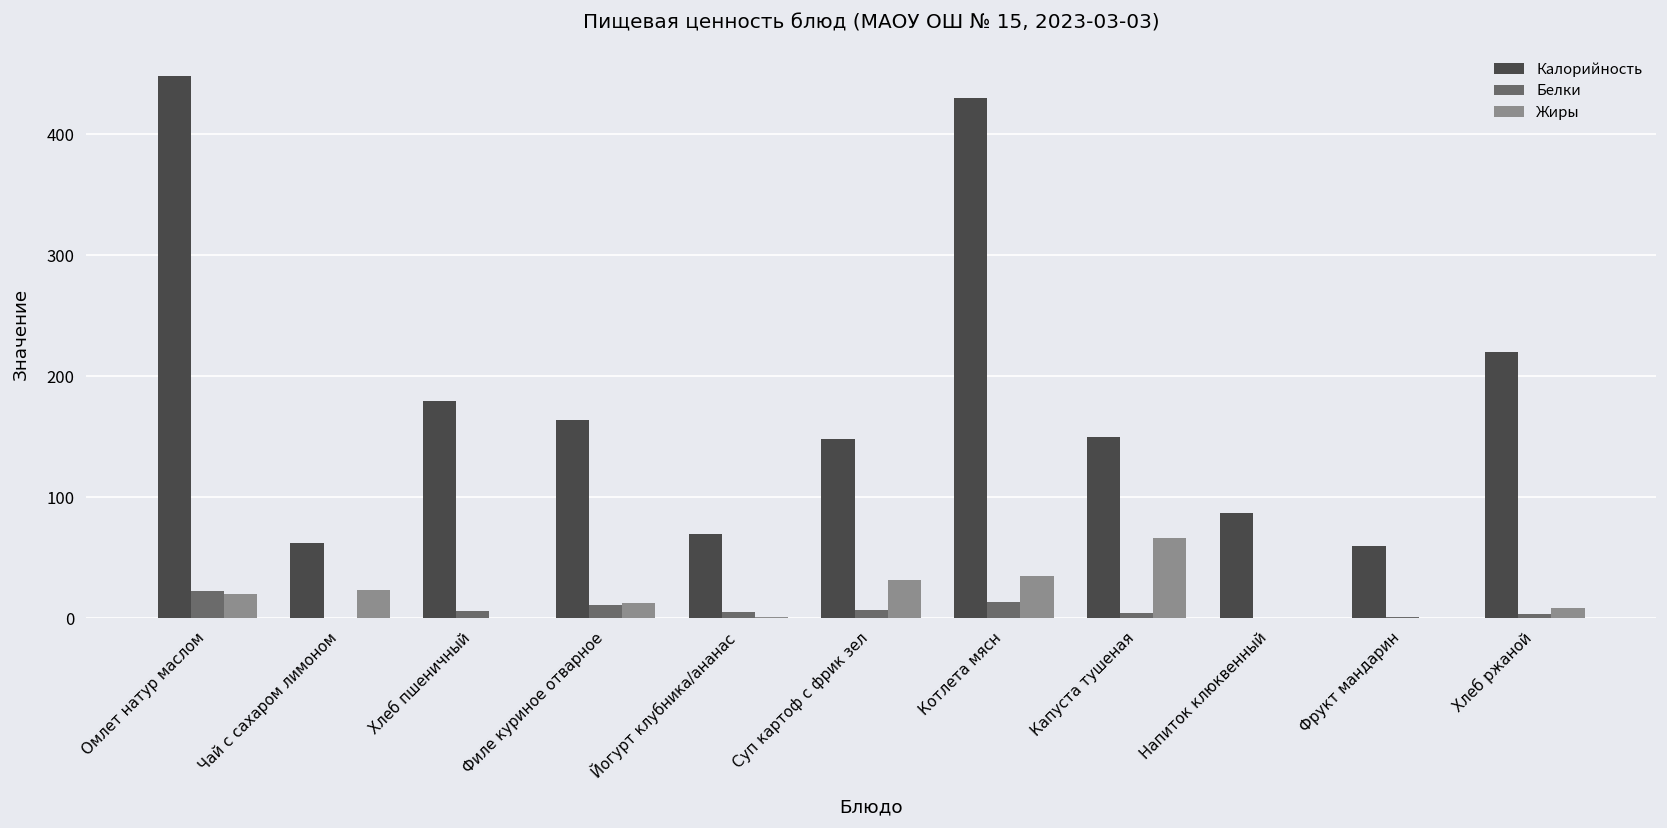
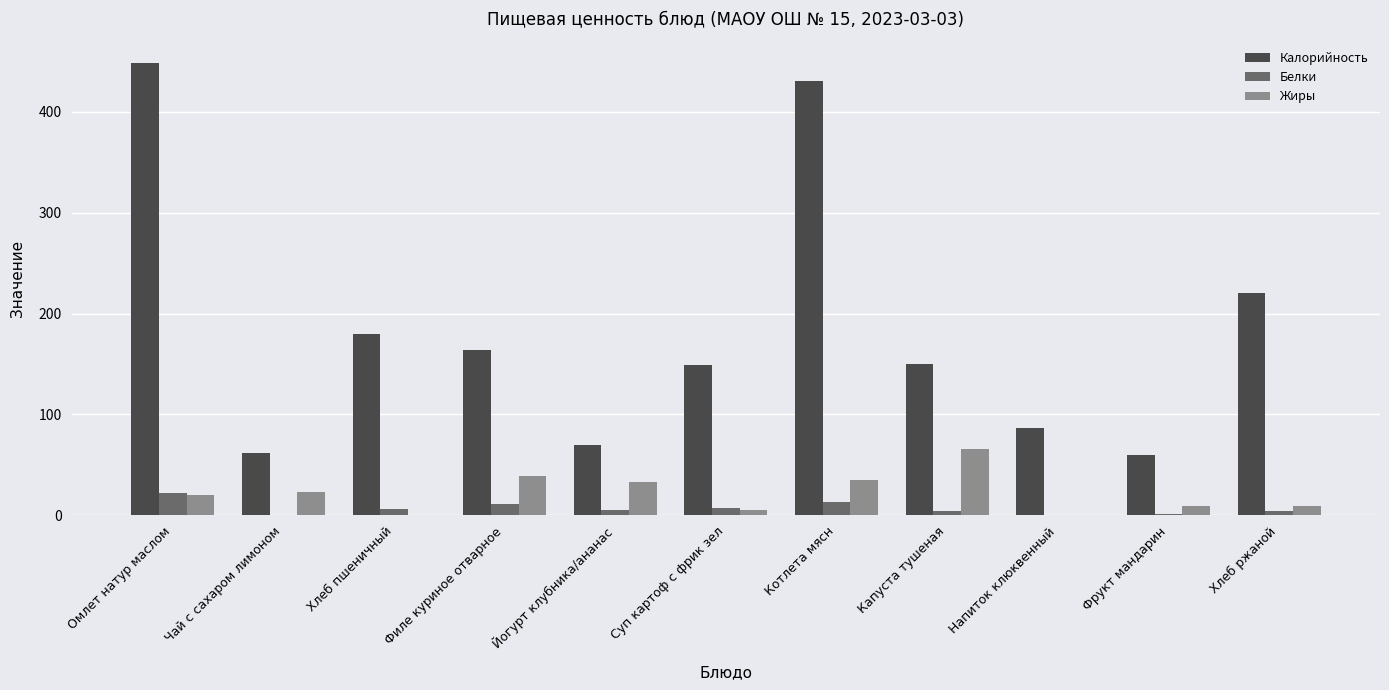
Жиры, Филе куриное отварное: 13 -> 39
Жиры, Йогурт клубника/ананас: 2 -> 33
Жиры, Суп картоф с фрик зел: 32 -> 6
Жиры, Фрукт мандарин: 0 -> 10
